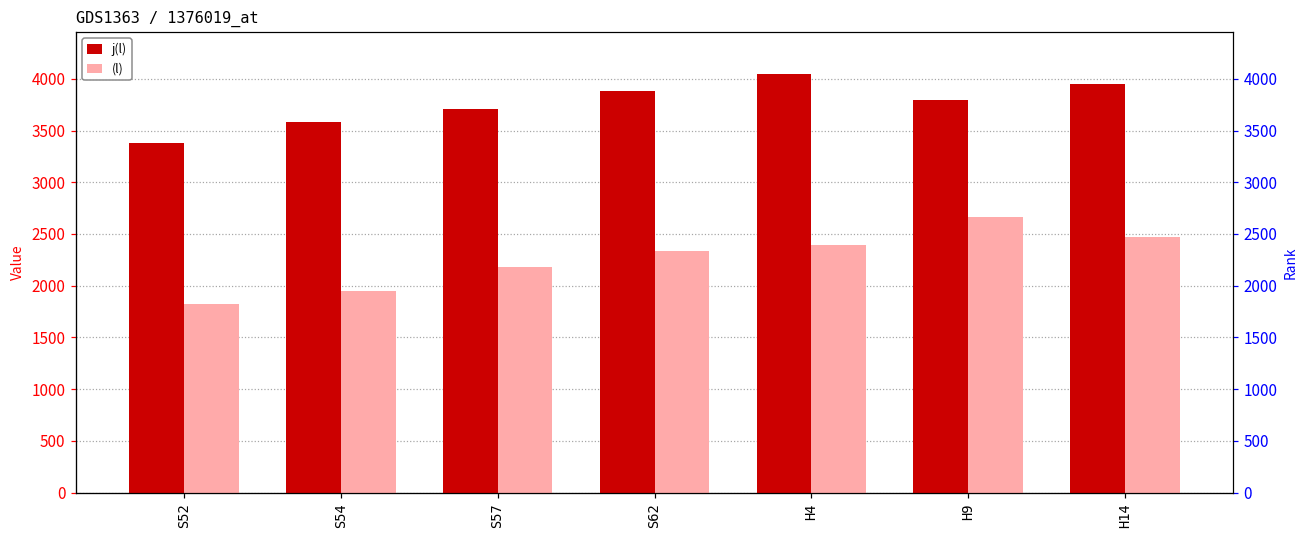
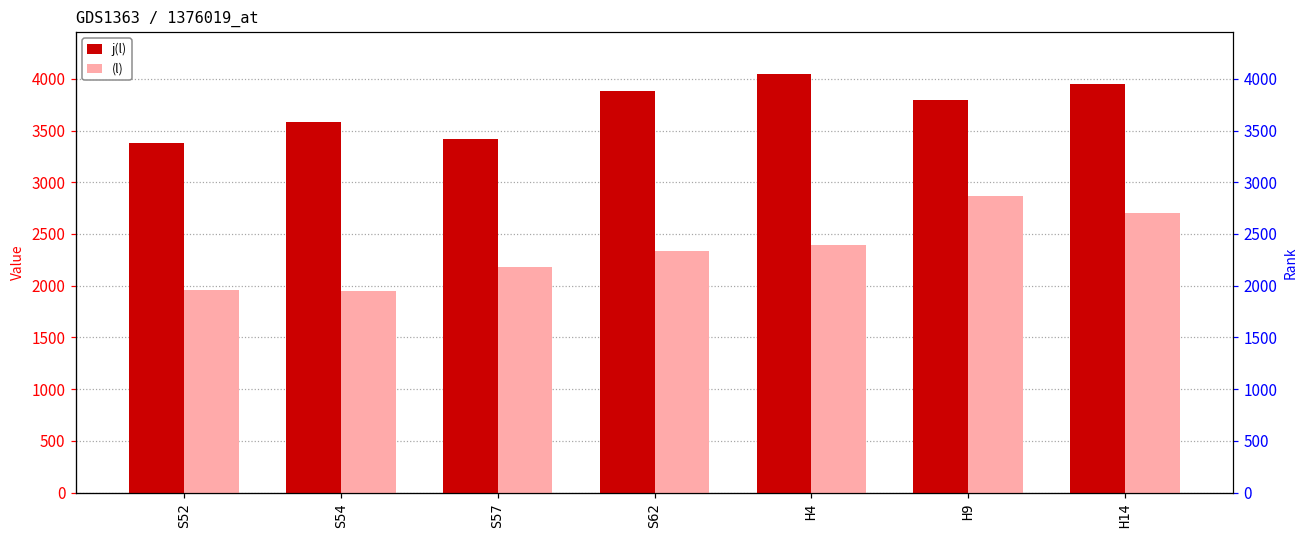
(l), S52: 1800 -> 2000
j(l), S57: 3700 -> 3400
(l), H9: 2700 -> 2900
(l), H14: 2500 -> 2700
